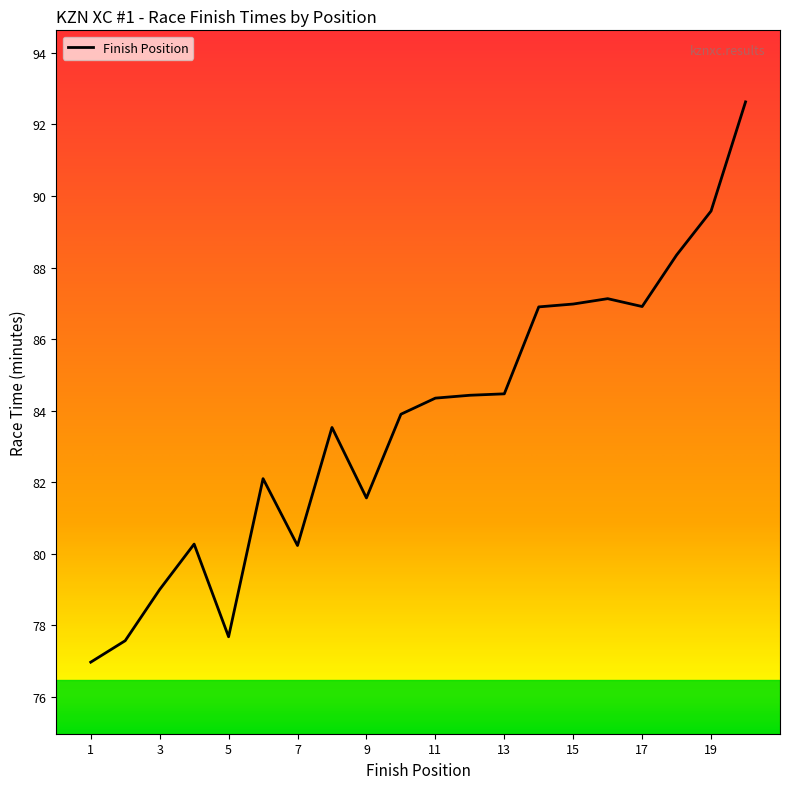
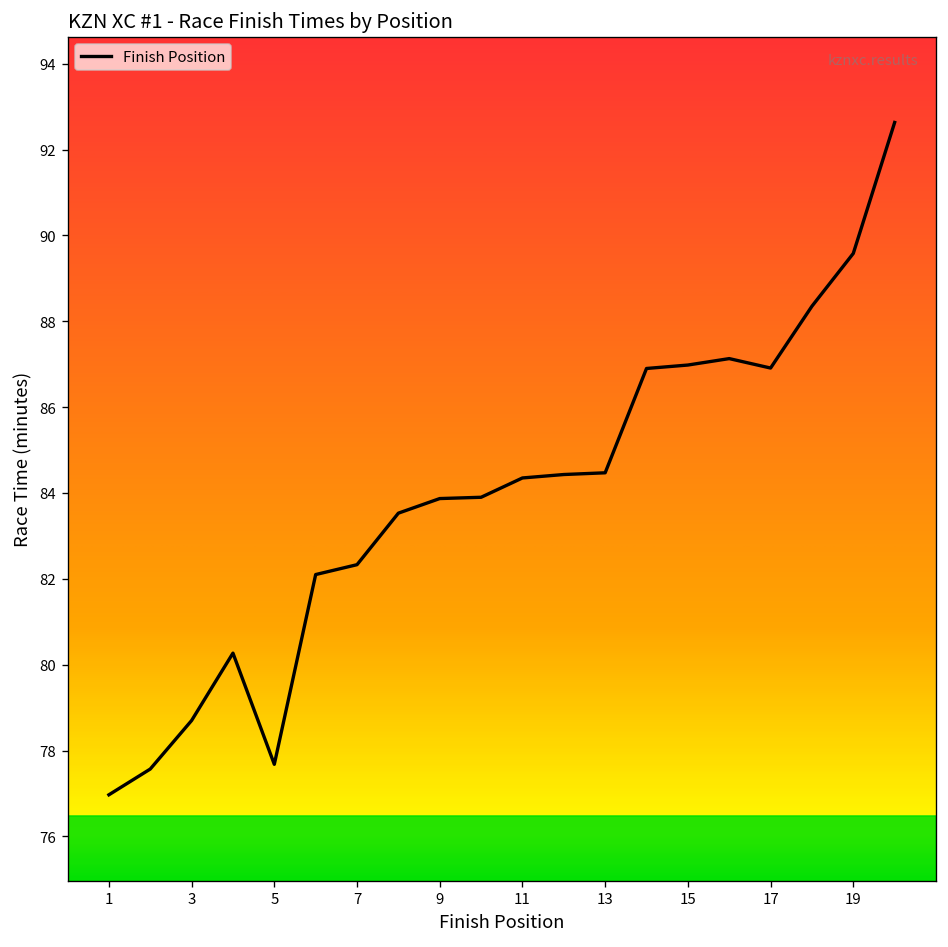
3: 79.0 -> 78.7
7: 80.2 -> 82.3
9: 81.6 -> 83.9
